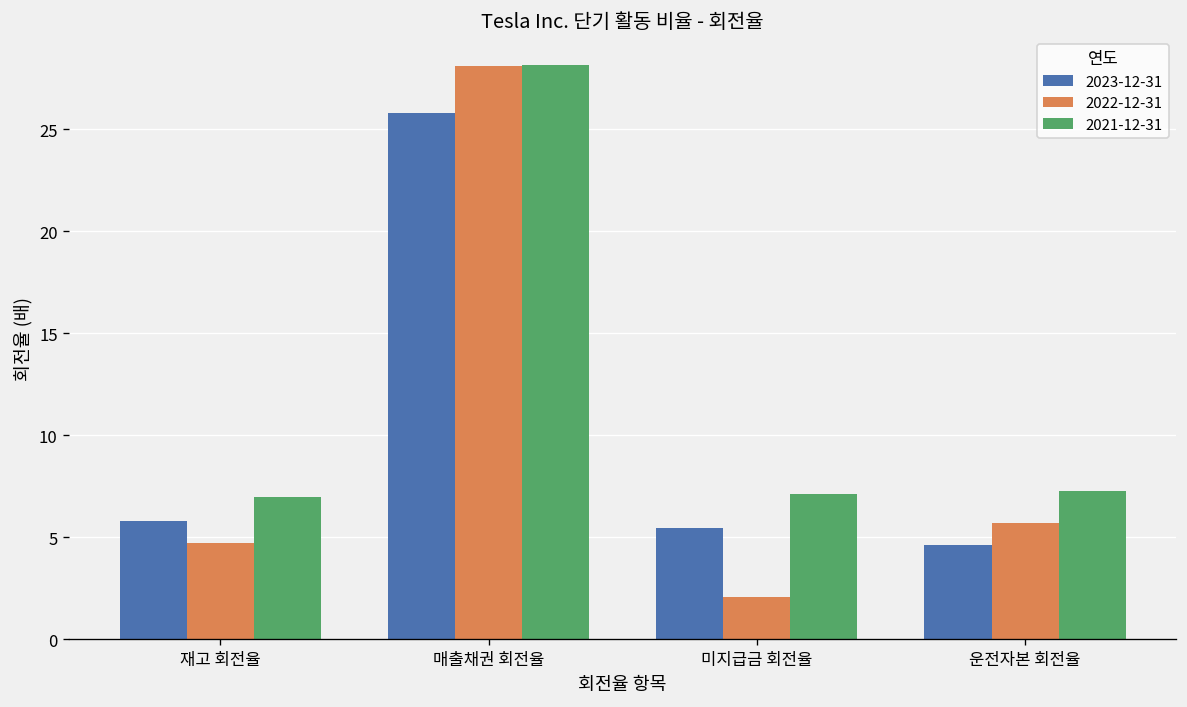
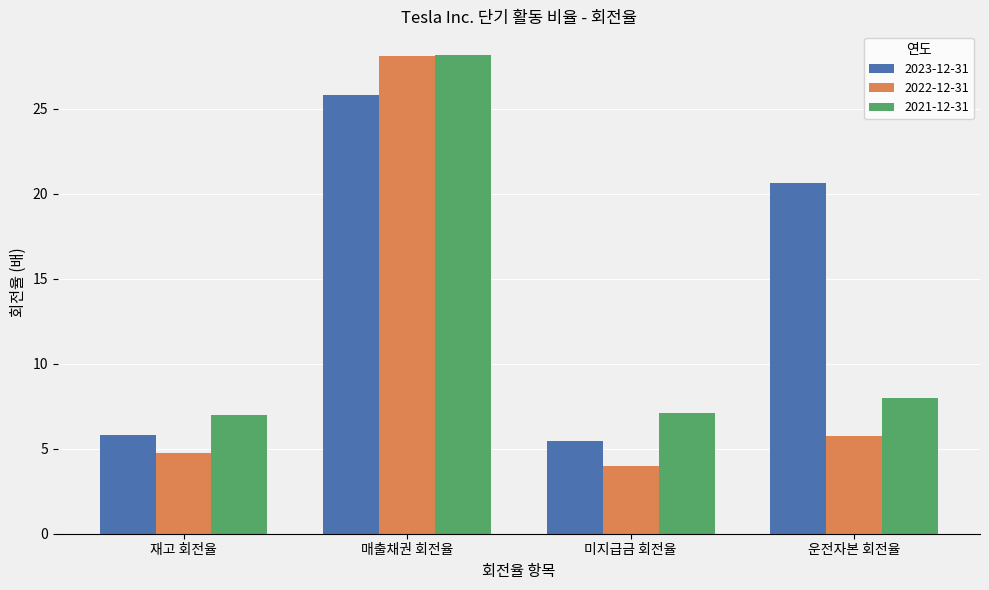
2022-12-31, 미지급금 회전율: 2.1 -> 4.0
2023-12-31, 운전자본 회전율: 4.6 -> 20.6
2021-12-31, 운전자본 회전율: 7.3 -> 8.0
